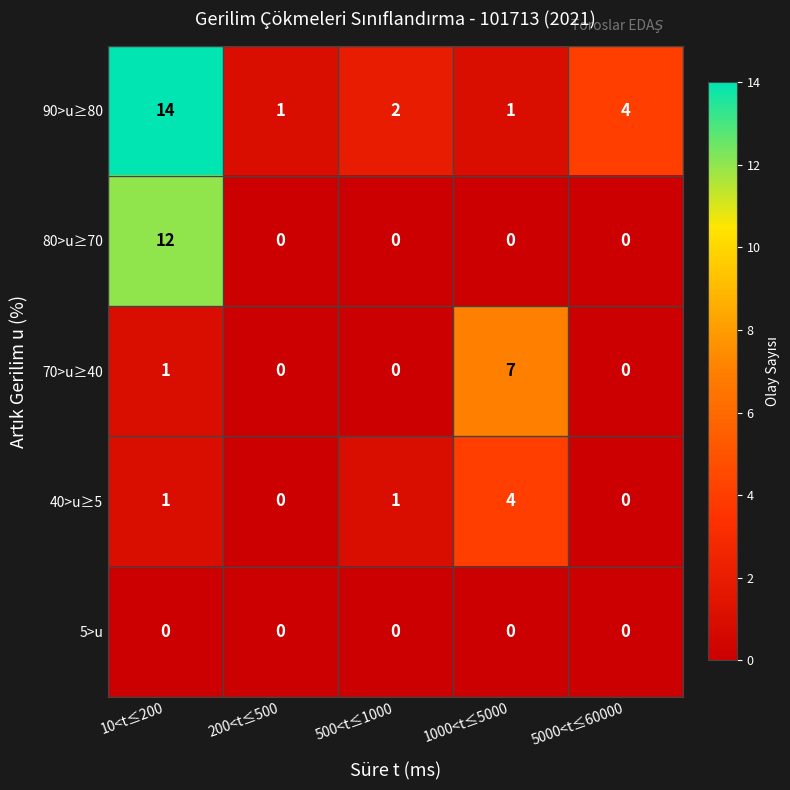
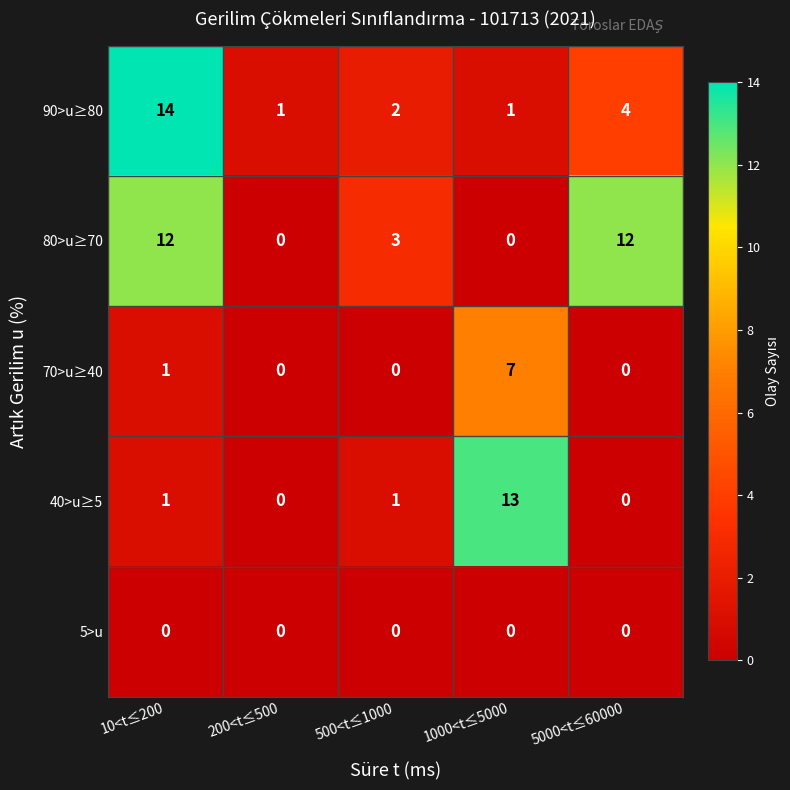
80>u≥70, 500<t≤1000: 0 -> 3
80>u≥70, 5000<t≤60000: 0 -> 12
40>u≥5, 1000<t≤5000: 4 -> 13
